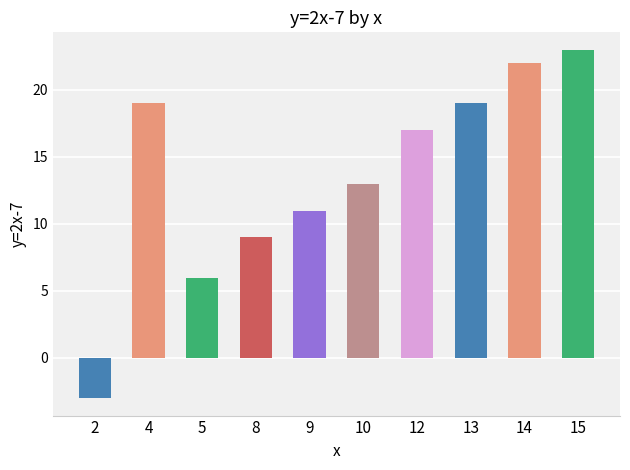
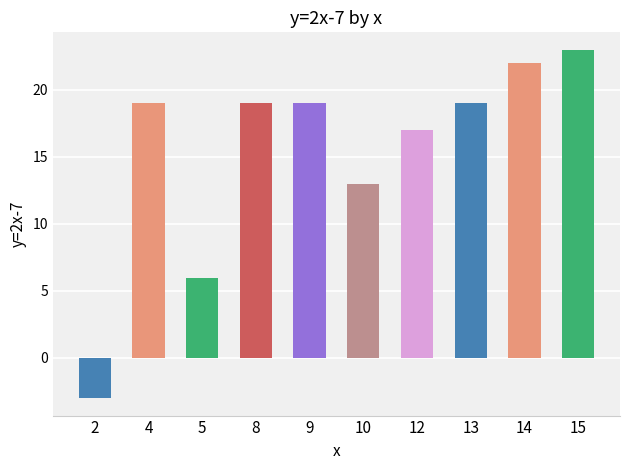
8: 9 -> 19
9: 11 -> 19
